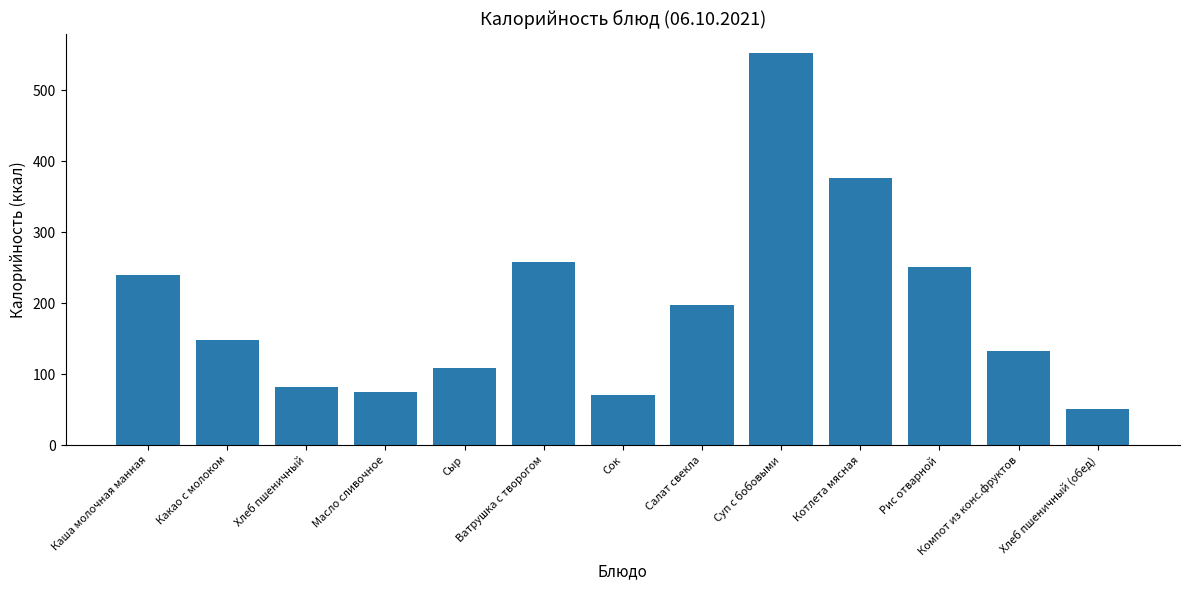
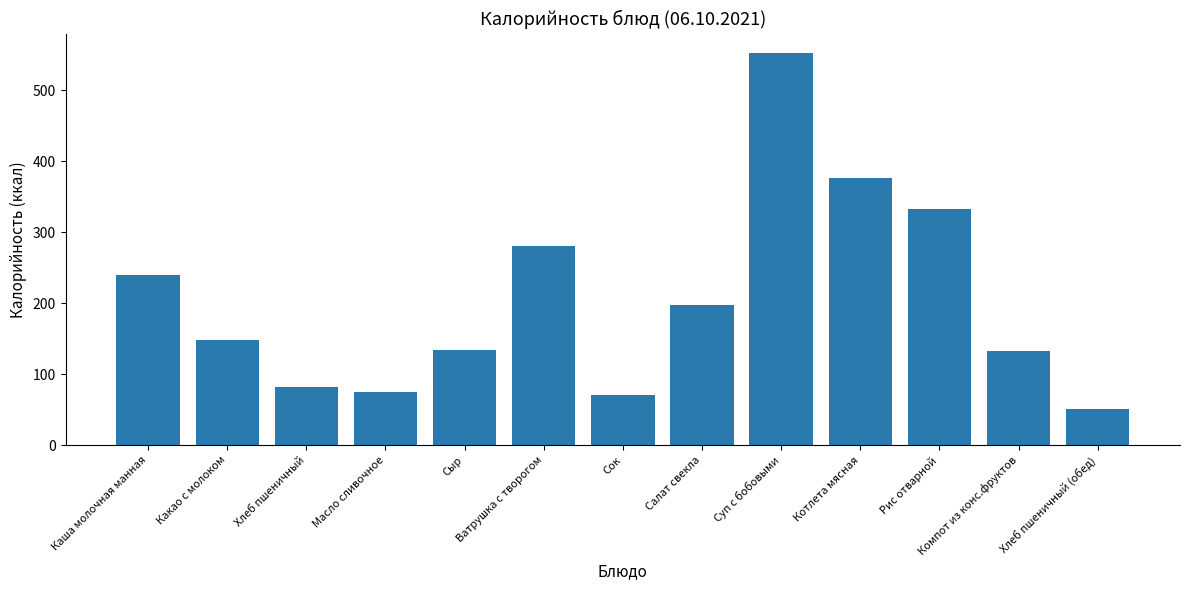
Сыр: 110 -> 130
Ватрушка с творогом: 260 -> 280
Рис отварной: 250 -> 330
